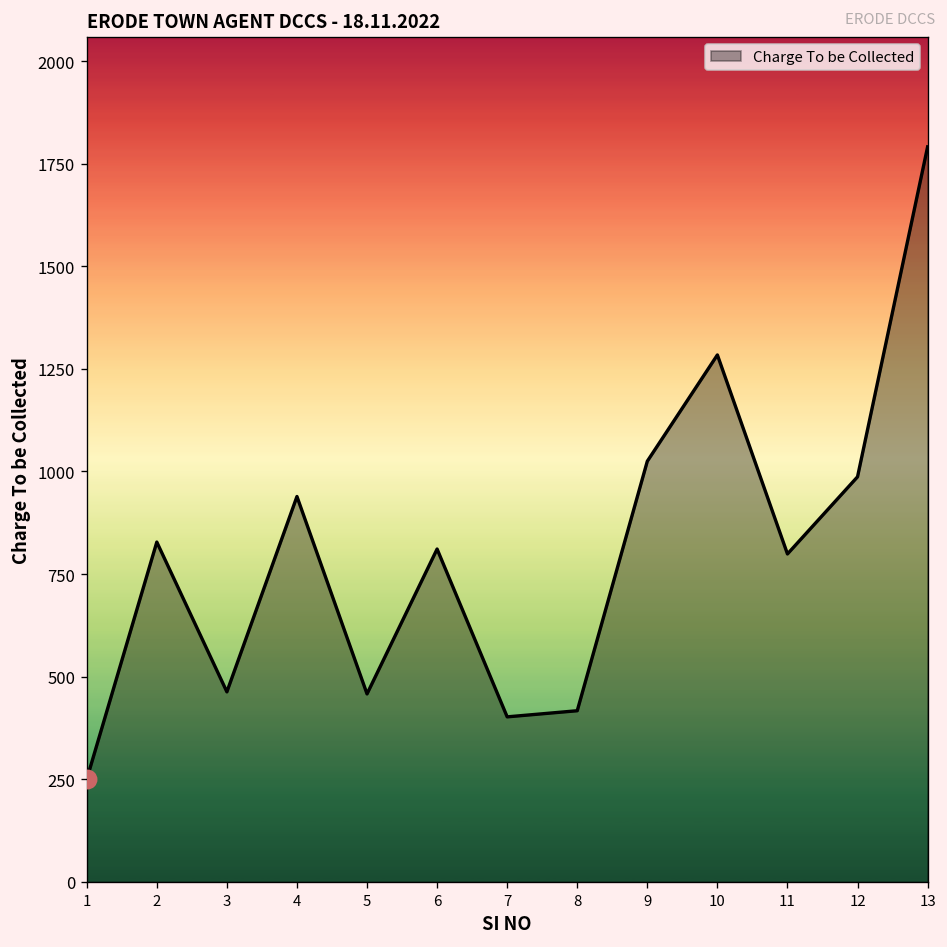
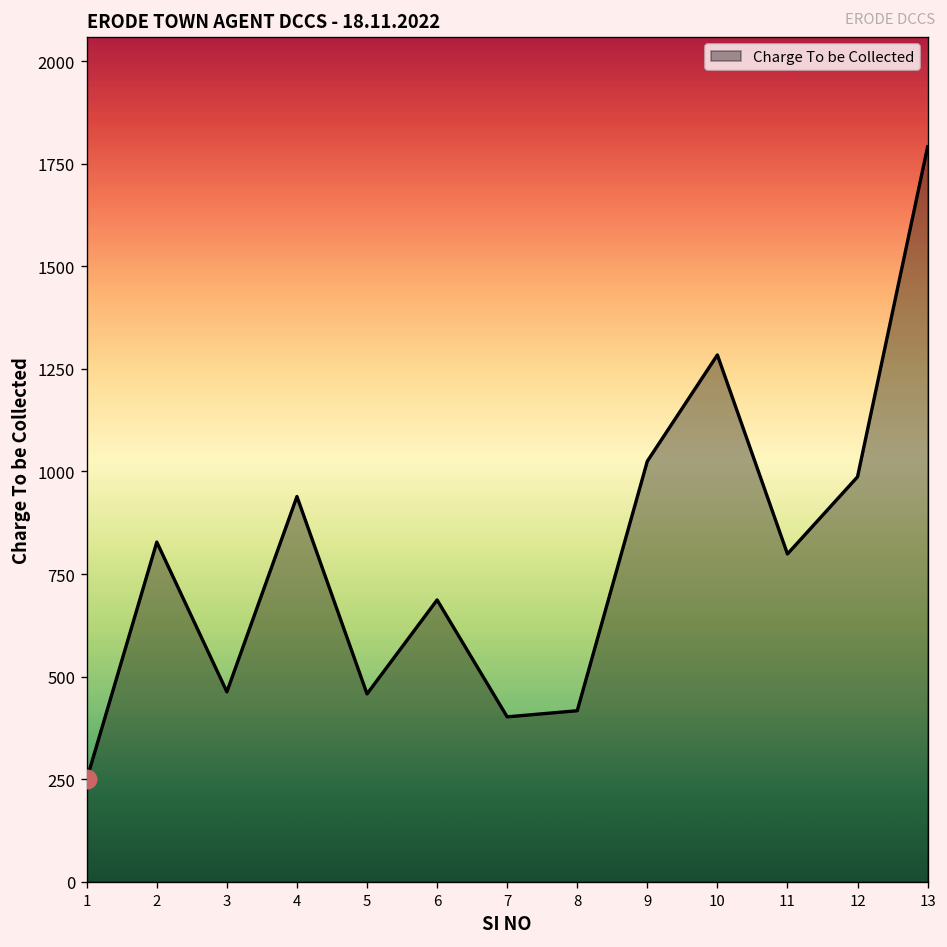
Charge To be Collected, 6: 810 -> 690
